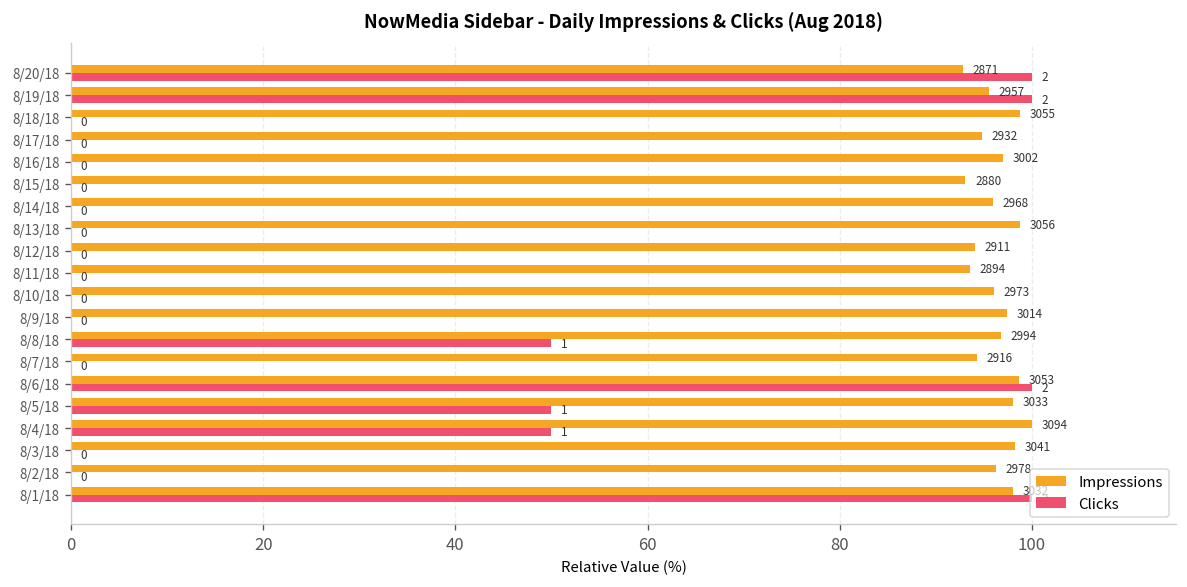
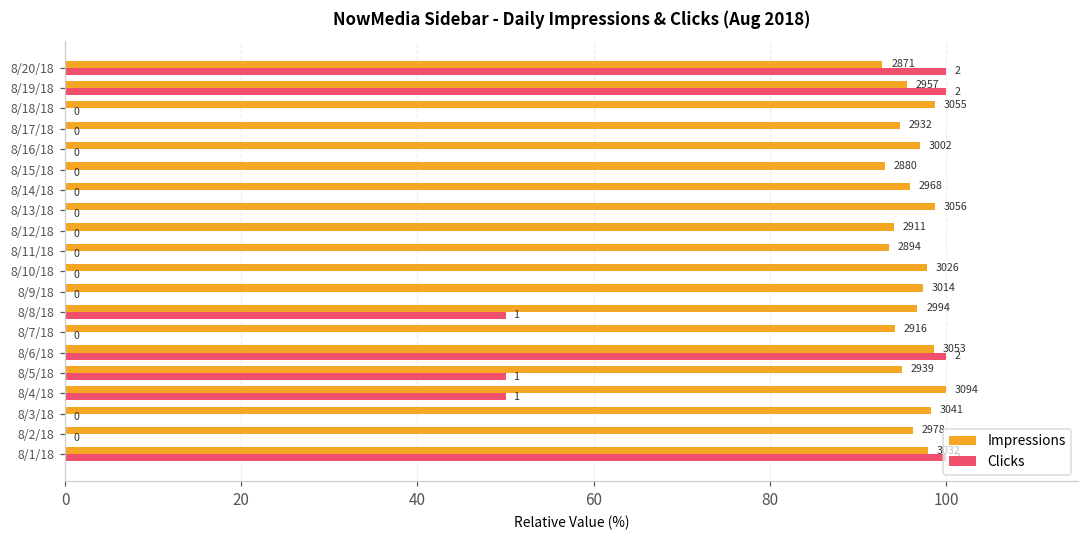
Impressions, 8/10/18: 2973 -> 3026
Impressions, 8/5/18: 3033 -> 2939
